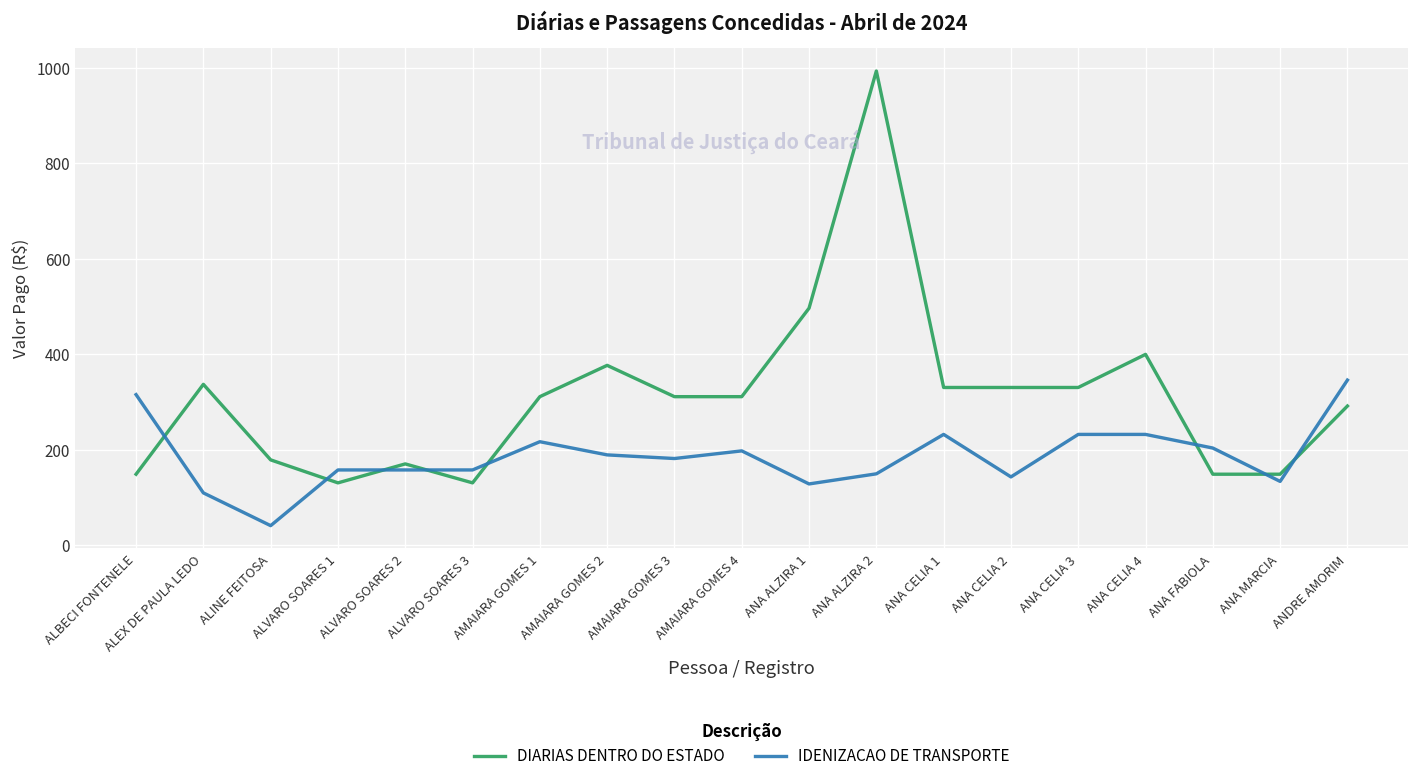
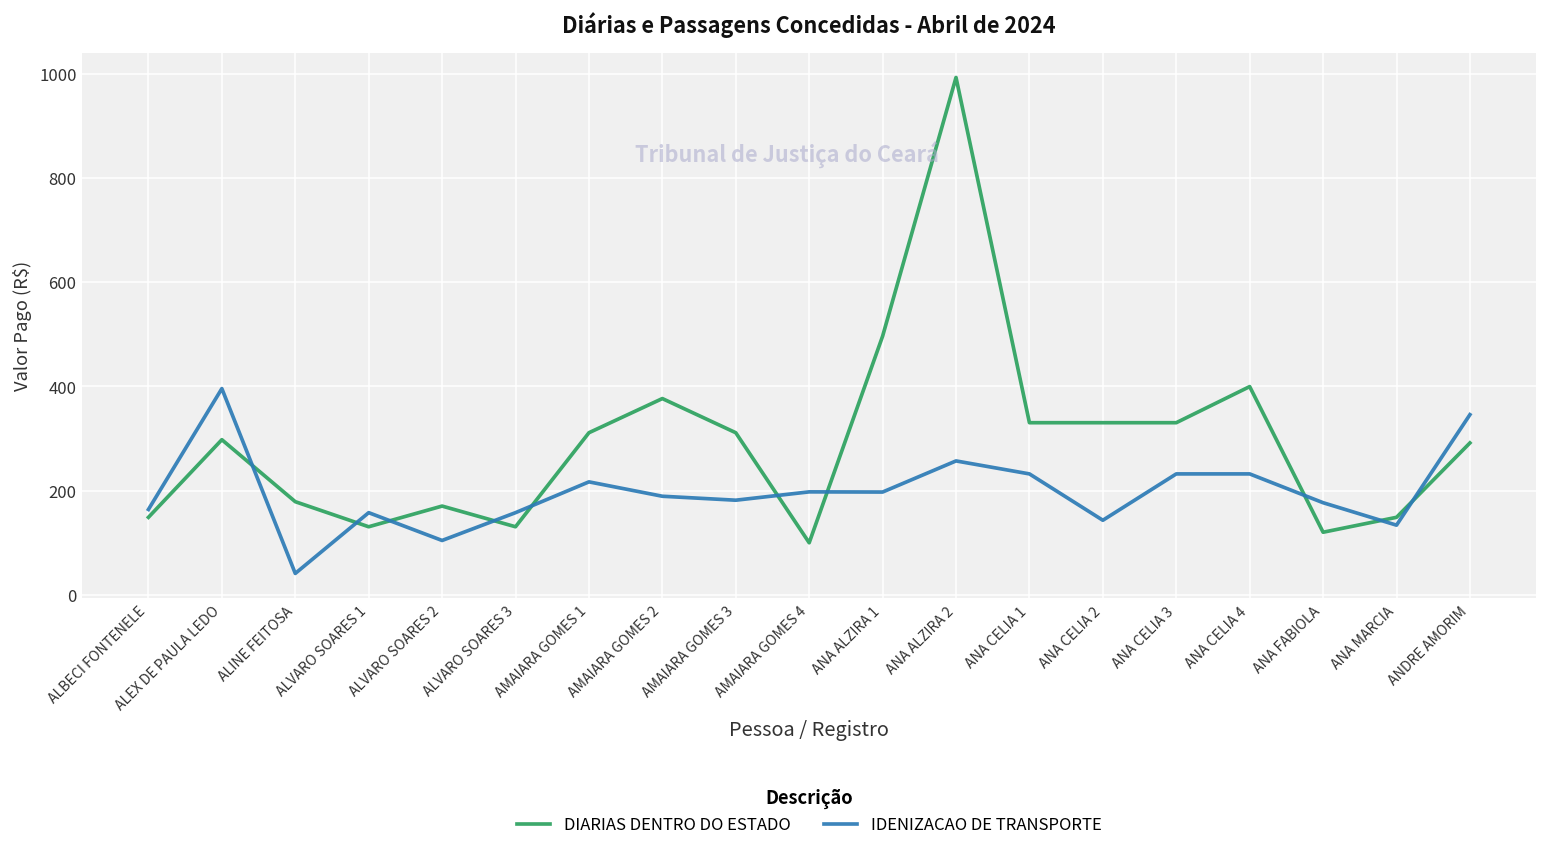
IDENIZACAO DE TRANSPORTE, ALBECI FONTENELE: 320 -> 160
DIARIAS DENTRO DO ESTADO, ALEX DE PAULA LEDO: 340 -> 300
IDENIZACAO DE TRANSPORTE, ALEX DE PAULA LEDO: 110 -> 400
IDENIZACAO DE TRANSPORTE, ALVARO SOARES 2: 160 -> 100
DIARIAS DENTRO DO ESTADO, AMAIARA GOMES 4: 310 -> 100
IDENIZACAO DE TRANSPORTE, ANA ALZIRA 1: 130 -> 200
IDENIZACAO DE TRANSPORTE, ANA ALZIRA 2: 150 -> 260
DIARIAS DENTRO DO ESTADO, ANA FABIOLA: 150 -> 120
IDENIZACAO DE TRANSPORTE, ANA FABIOLA: 200 -> 180
